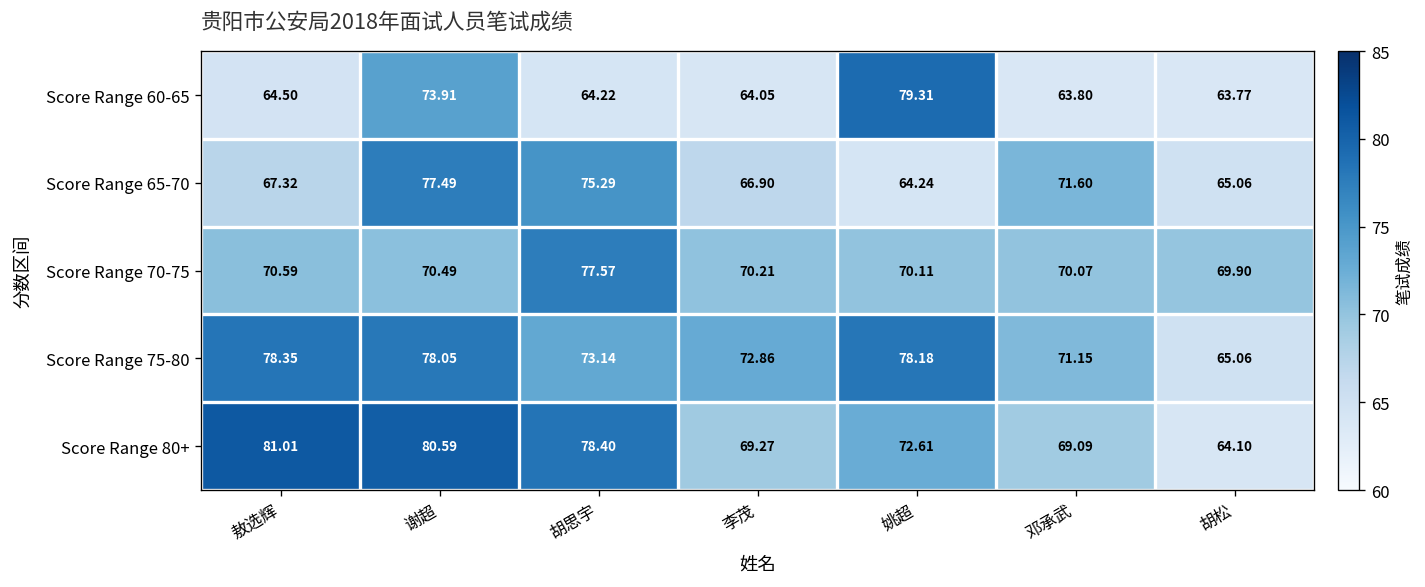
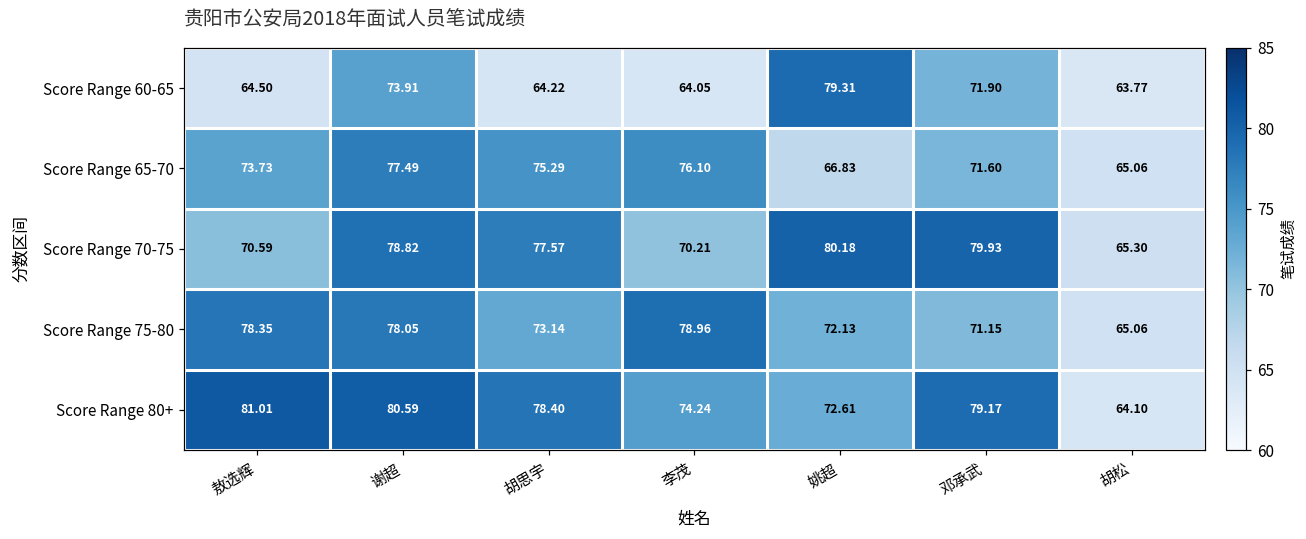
Score Range 60-65, 邓承武: 63.80 -> 71.90
Score Range 65-70, 敖选辉: 67.32 -> 73.73
Score Range 65-70, 李茂: 66.90 -> 76.10
Score Range 65-70, 姚超: 64.24 -> 66.83
Score Range 70-75, 谢超: 70.49 -> 78.82
Score Range 70-75, 姚超: 70.11 -> 80.18
Score Range 70-75, 邓承武: 70.07 -> 79.93
Score Range 70-75, 胡松: 69.90 -> 65.30
Score Range 75-80, 李茂: 72.86 -> 78.96
Score Range 75-80, 姚超: 78.18 -> 72.13
Score Range 80+, 李茂: 69.27 -> 74.24
Score Range 80+, 邓承武: 69.09 -> 79.17
